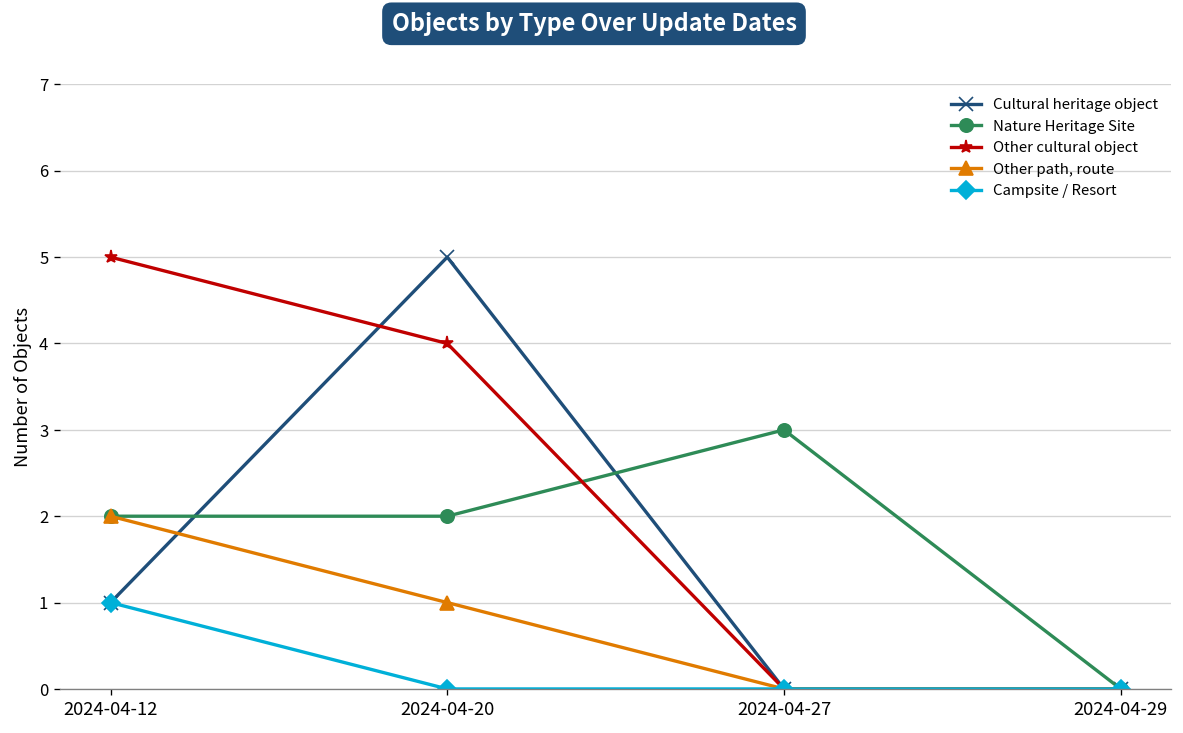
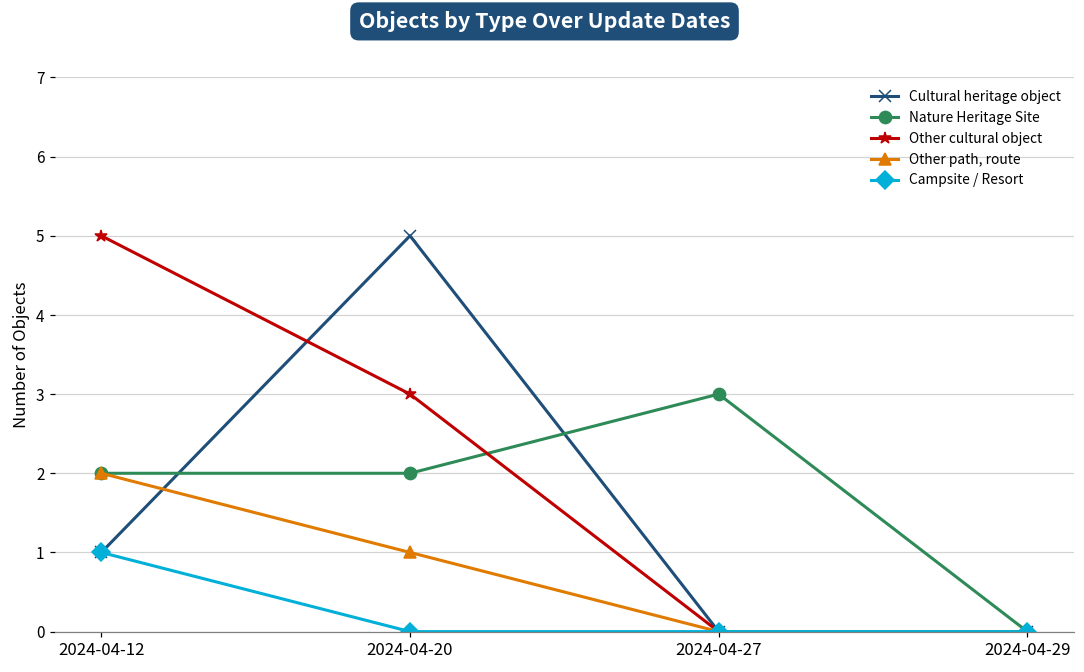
Other cultural object, 2024-04-20: 4 -> 3
